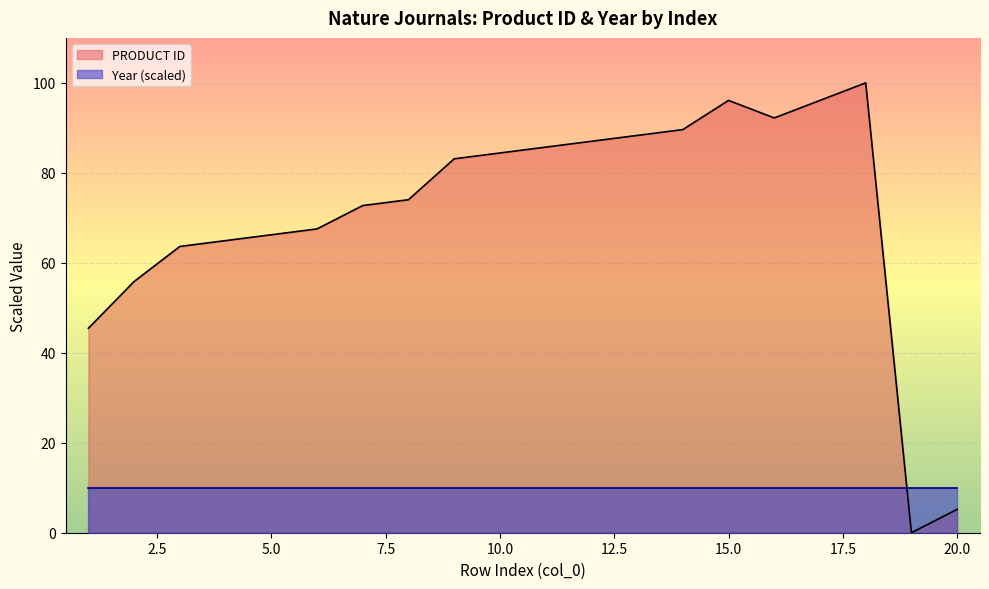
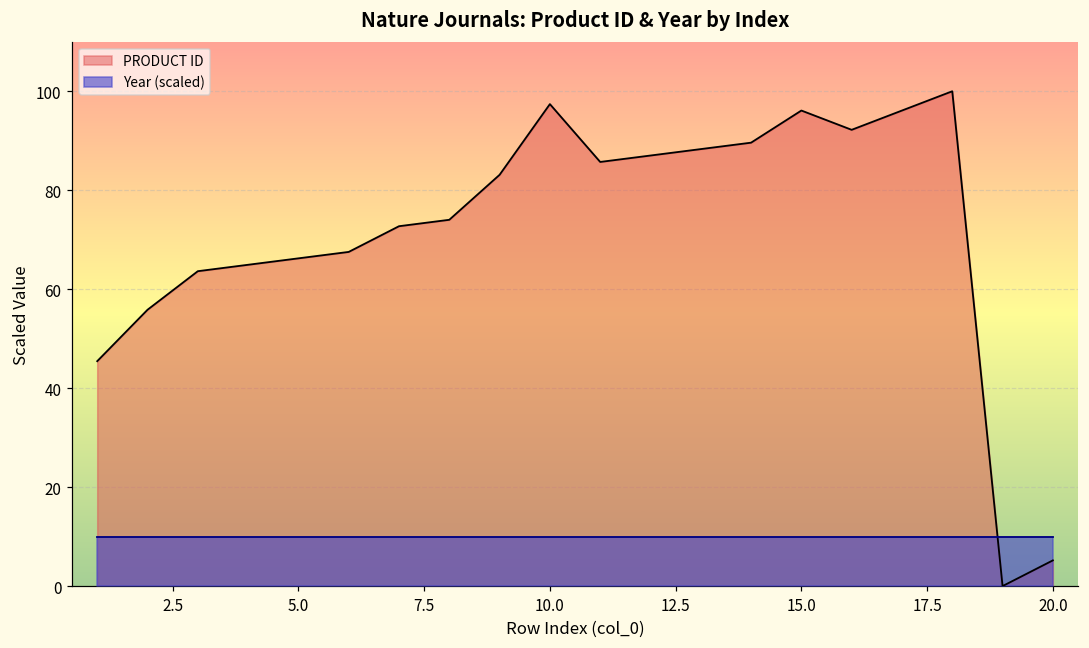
PRODUCT ID, 10.0: 84 -> 97
